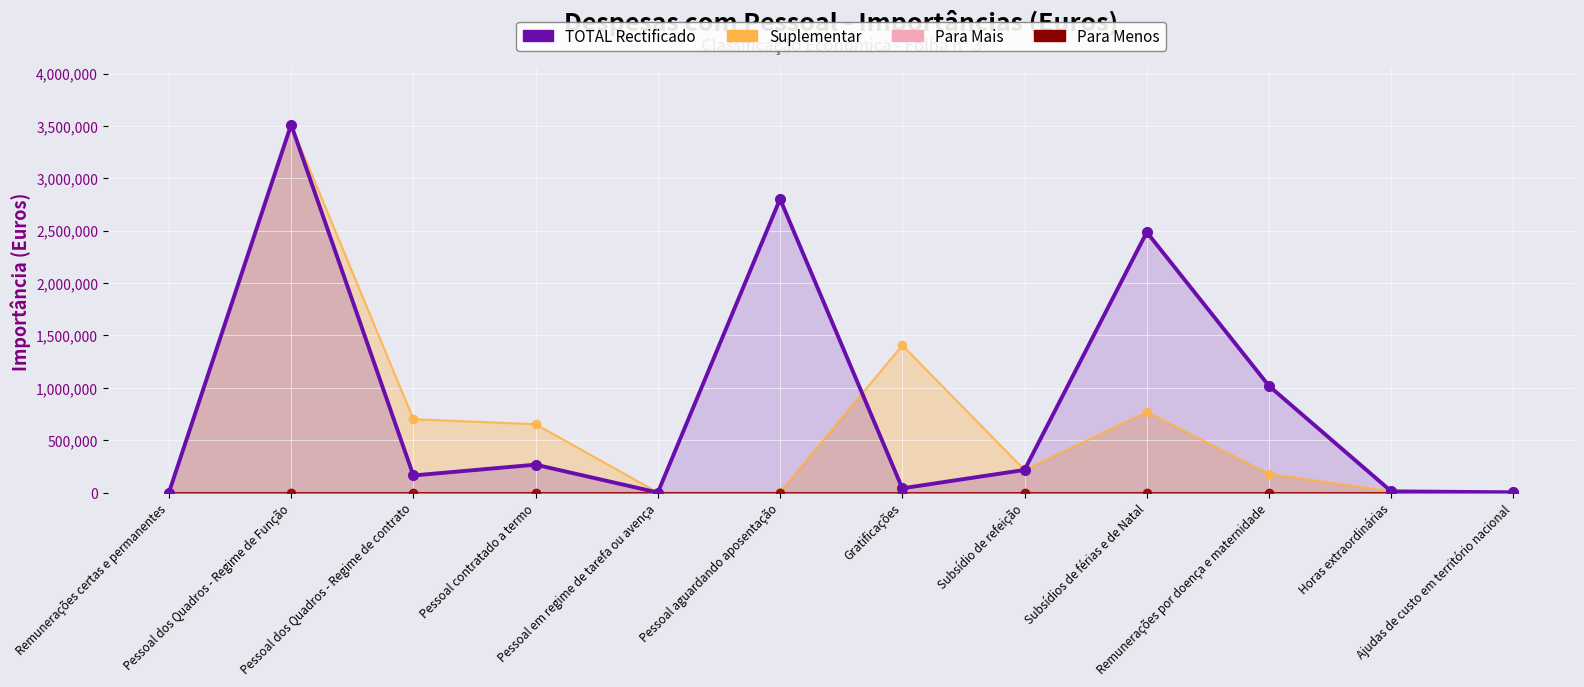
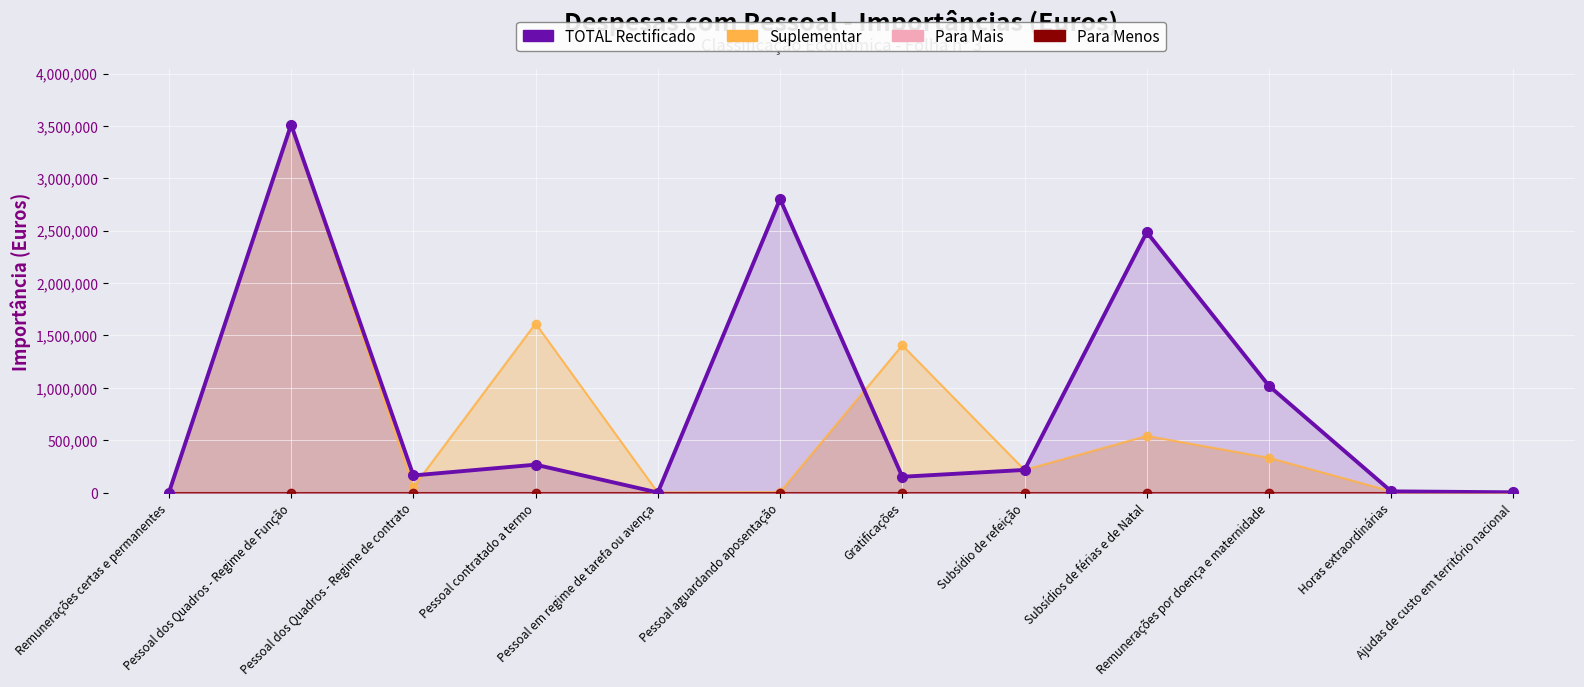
Suplementar, Pessoal dos Quadros - Regime de contrato: 700,000 -> 50,000
Suplementar, Pessoal contratado a termo: 650,000 -> 1,610,000
TOTAL Rectificado, Gratificações: 40,000 -> 150,000
Suplementar, Subsídios de férias e de Natal: 770,000 -> 540,000
Suplementar, Remunerações por doença e maternidade: 180,000 -> 330,000
